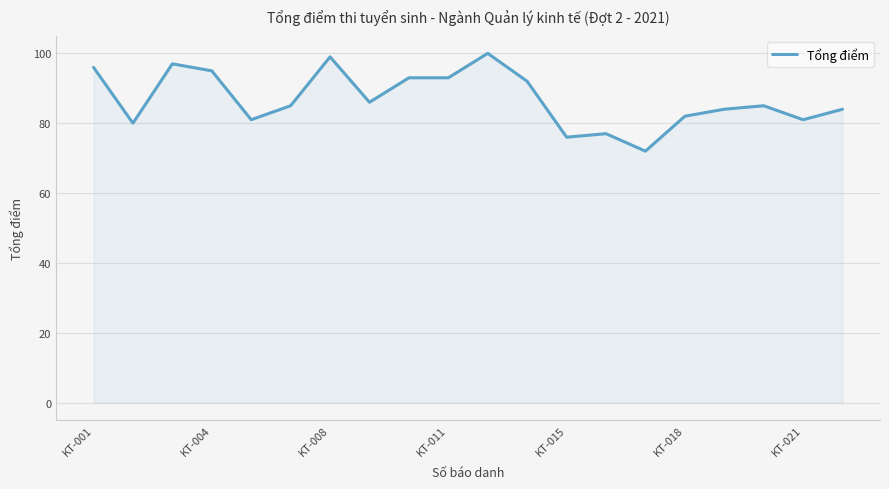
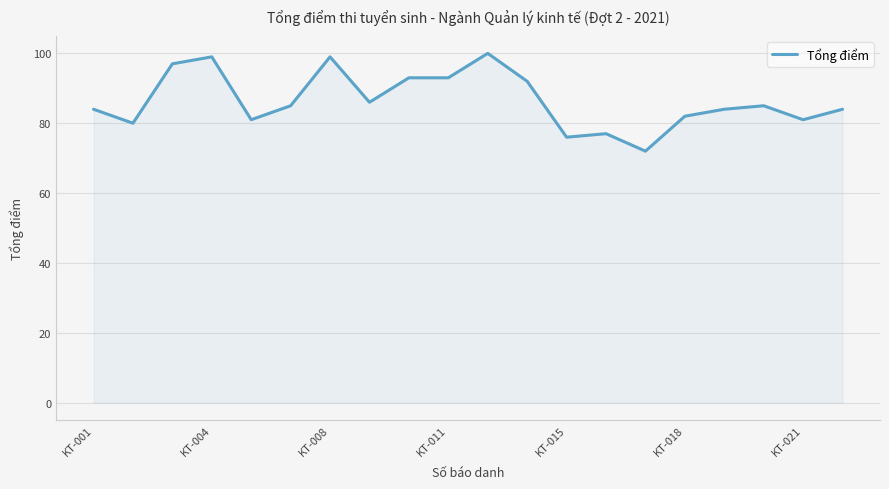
KT-001: 96 -> 84
KT-004: 95 -> 99
